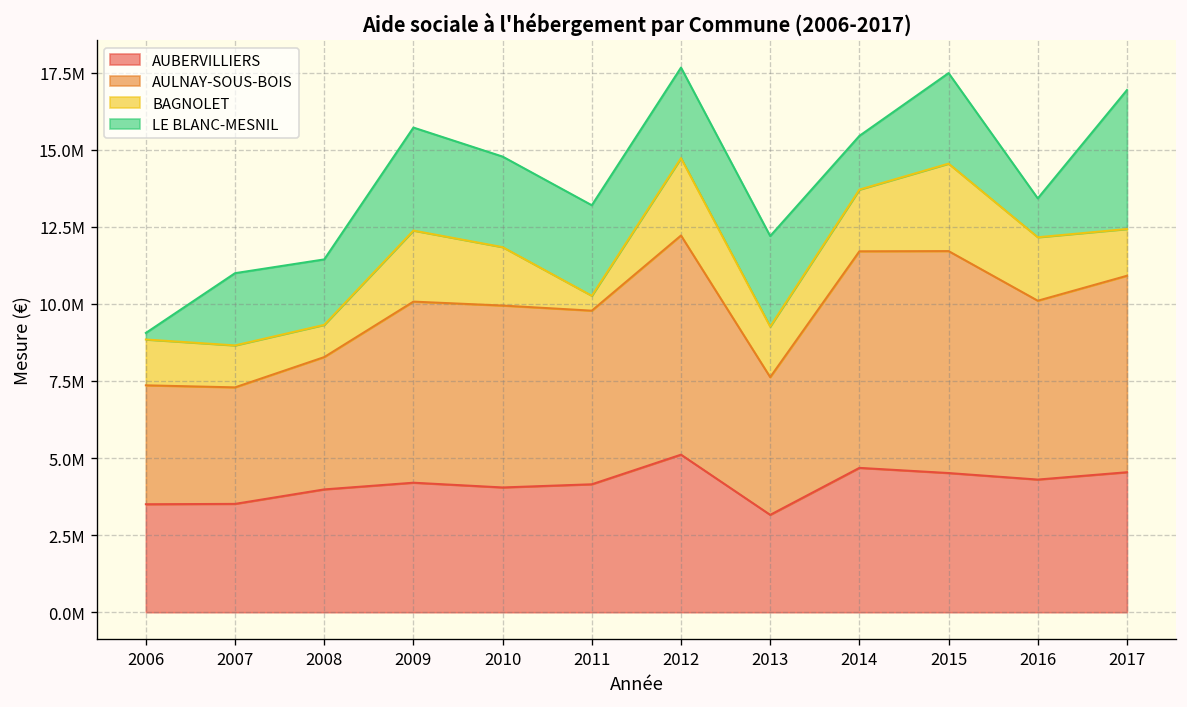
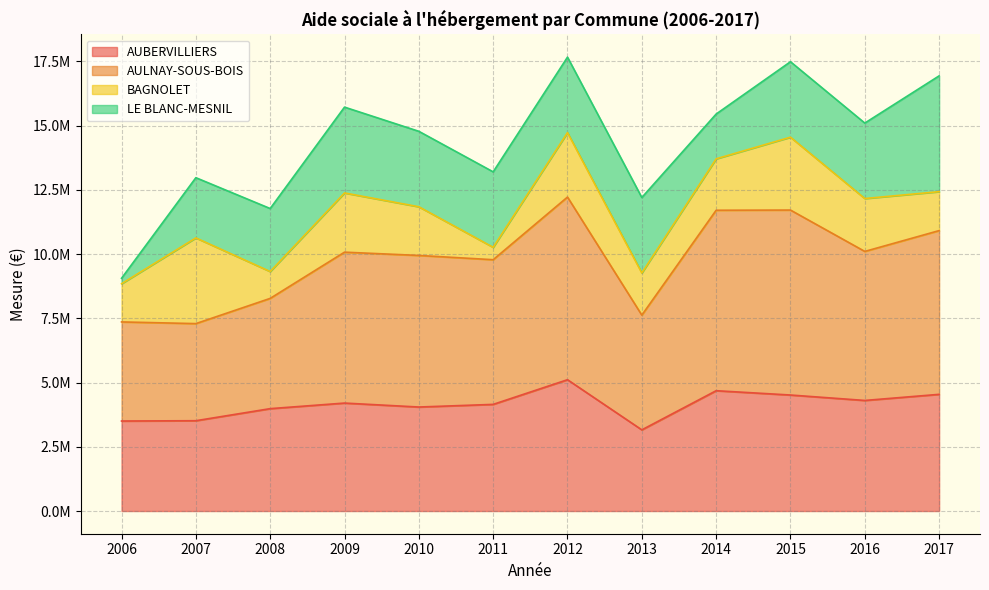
BAGNOLET, 2007: 1400000 -> 3300000
LE BLANC-MESNIL, 2008: 2100000 -> 2500000
LE BLANC-MESNIL, 2016: 1300000 -> 2900000
